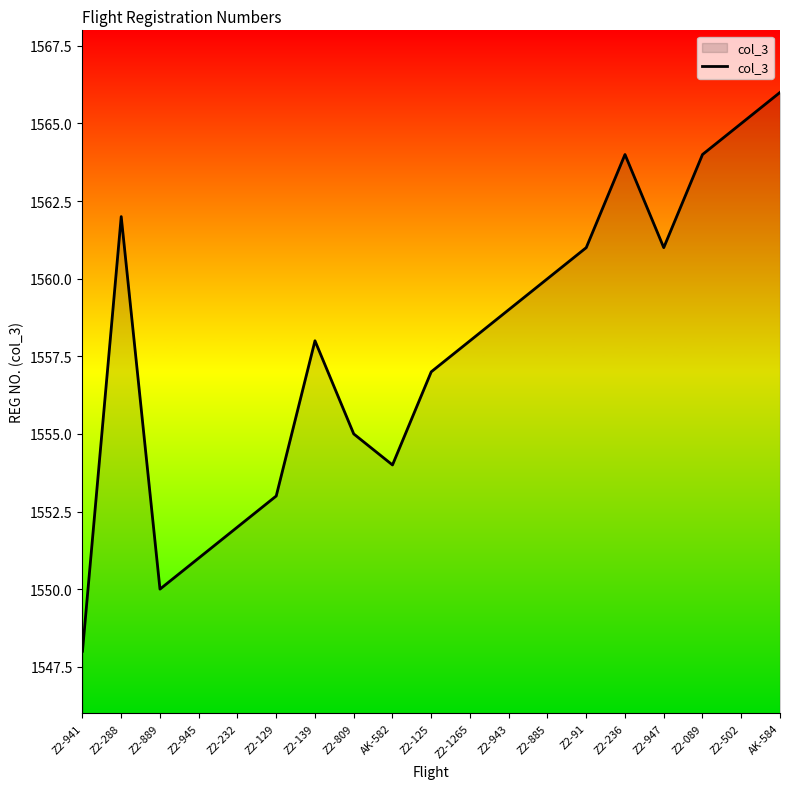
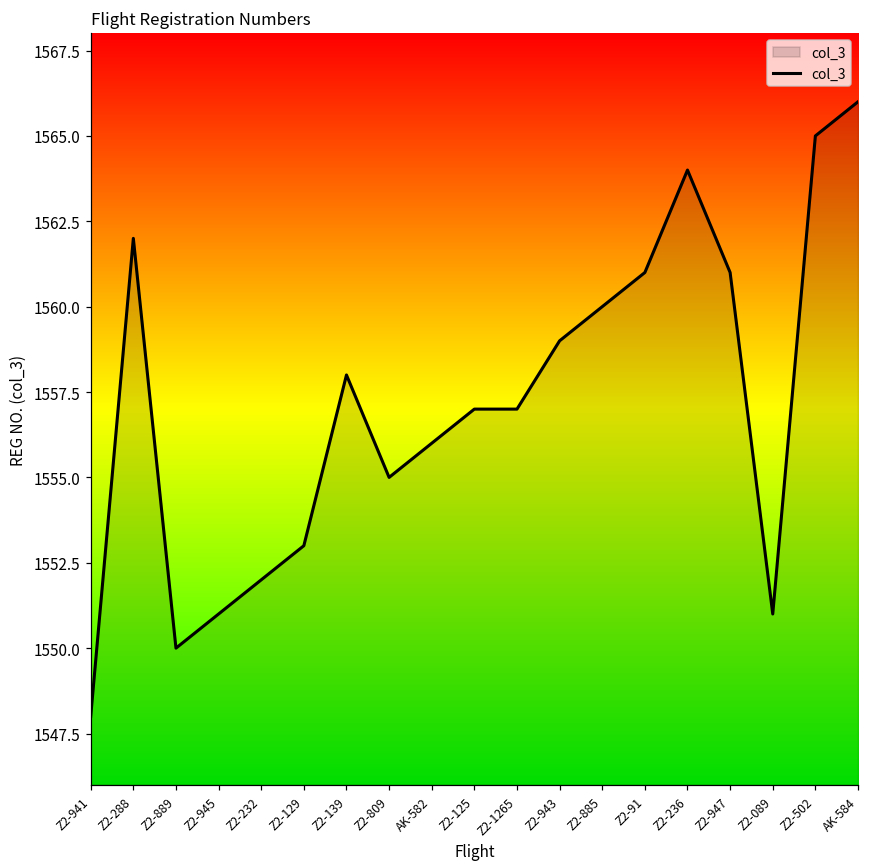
AK-582: 1554 -> 1556
Z2-1265: 1558 -> 1557
Z2-089: 1564 -> 1551
